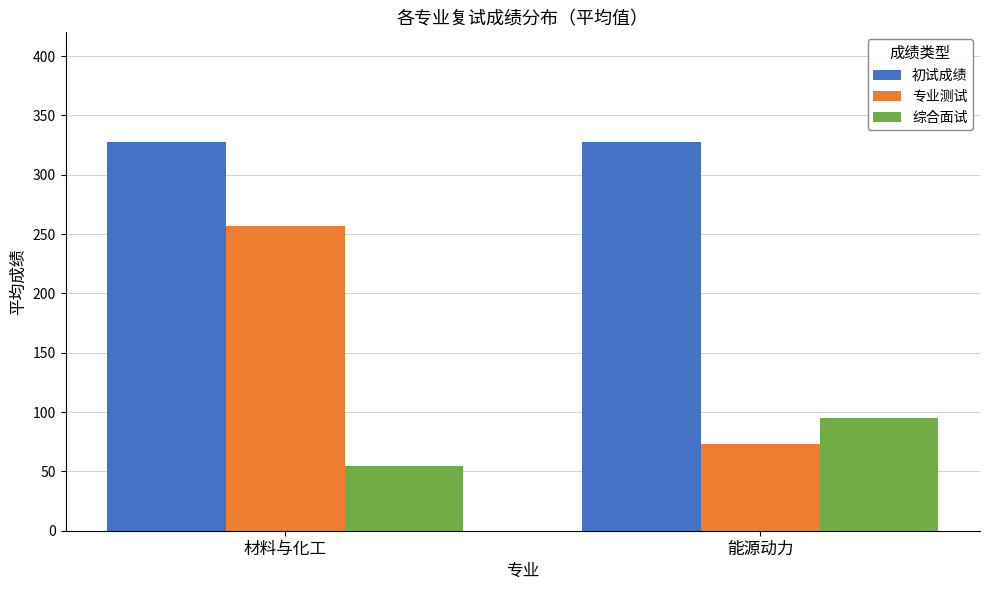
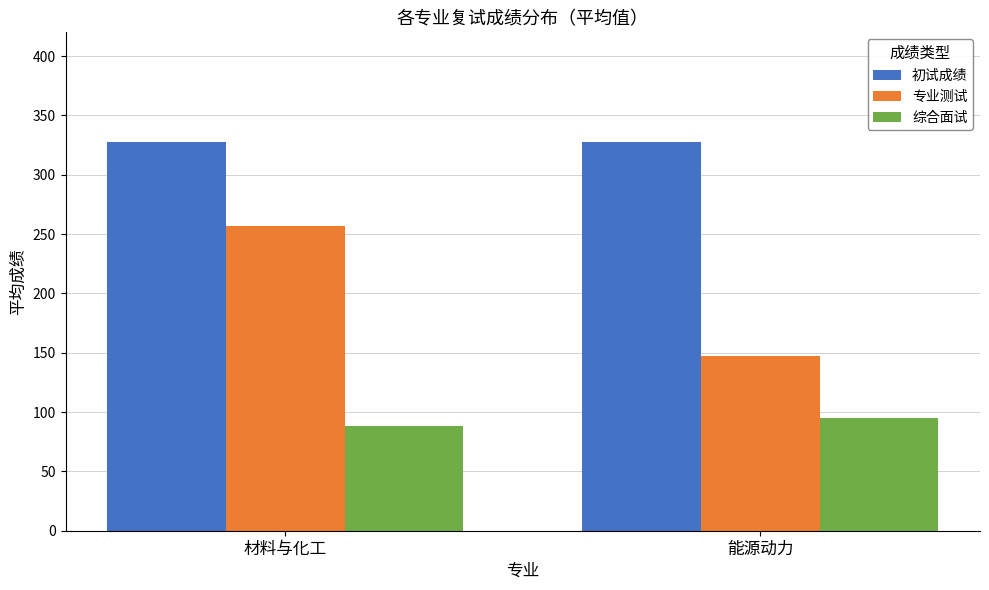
综合面试, 材料与化工: 55 -> 88
专业测试, 能源动力: 73 -> 147
